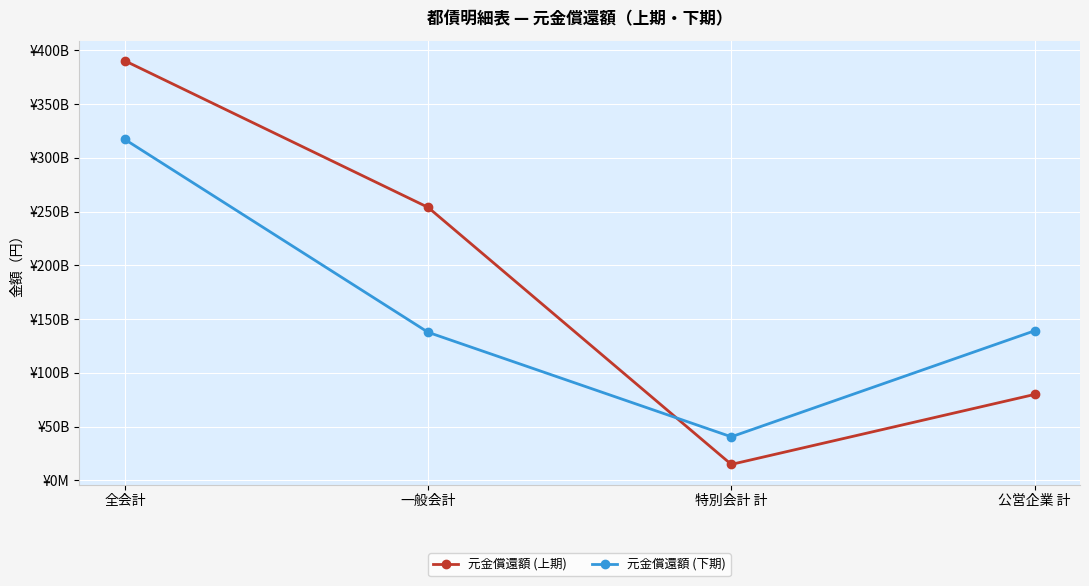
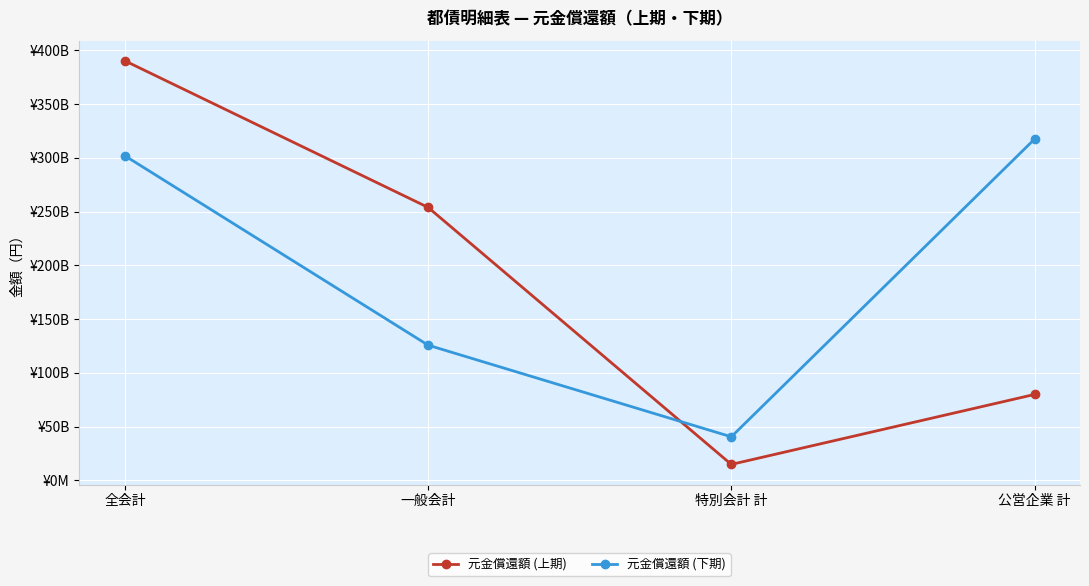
元金償還額 (下期), 全会計: ¥317000000000 -> ¥302000000000
元金償還額 (下期), 一般会計: ¥138000000000 -> ¥126000000000
元金償還額 (下期), 公営企業 計: ¥139000000000 -> ¥317000000000
